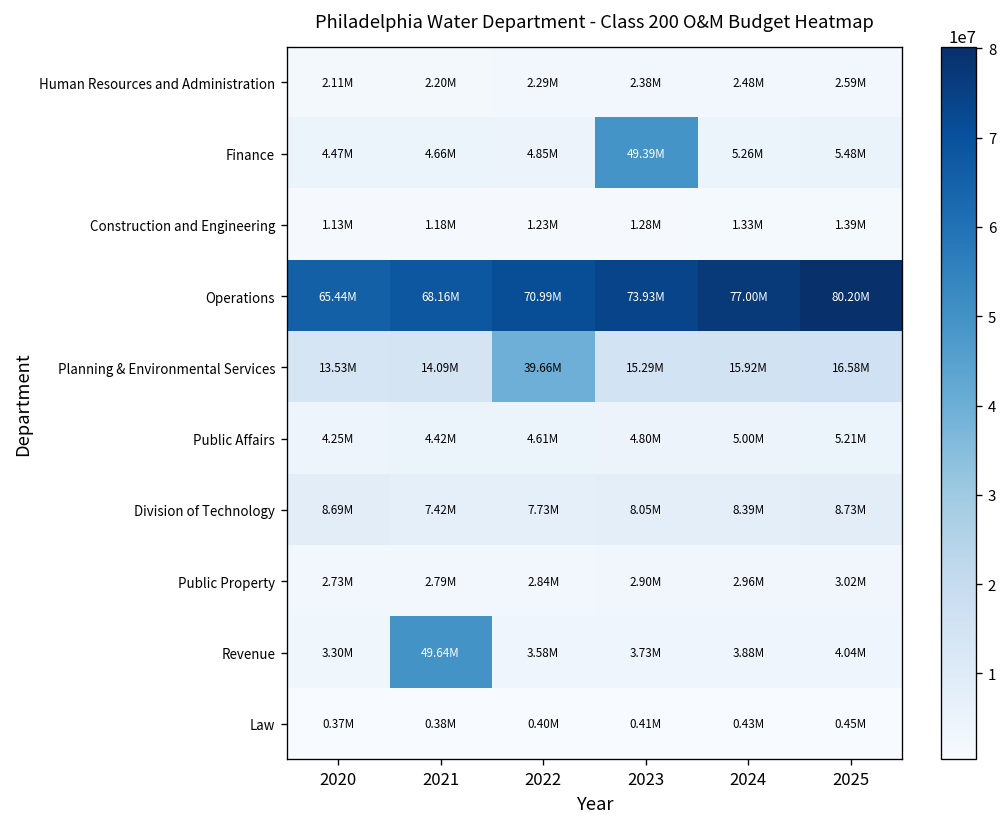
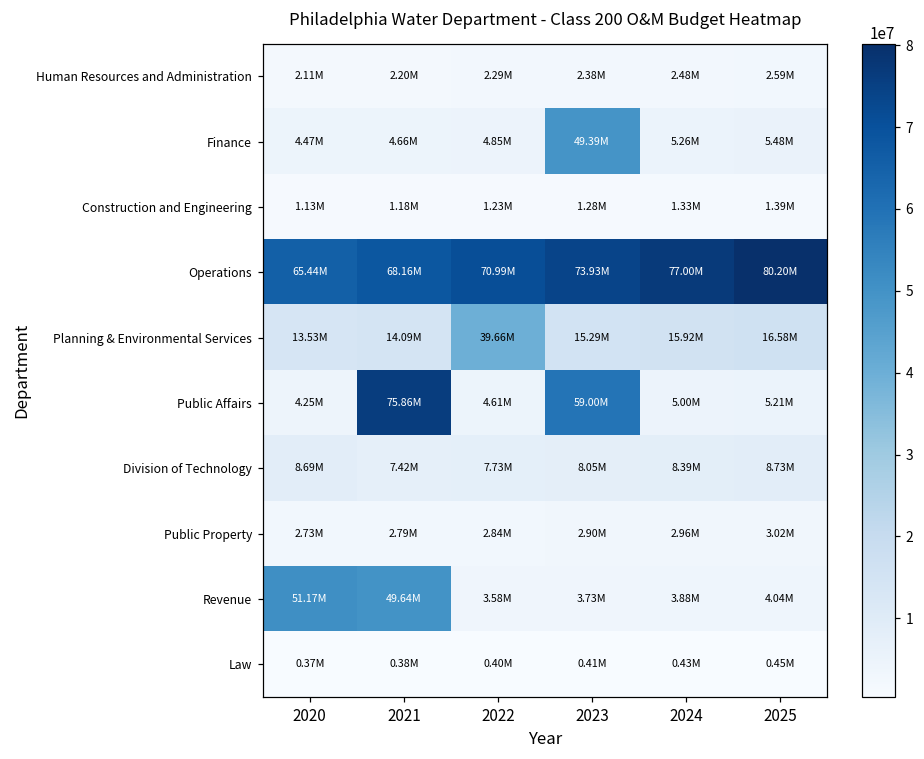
Public Affairs, 2021: 4.42M -> 75.86M
Public Affairs, 2023: 4.80M -> 59.00M
Revenue, 2020: 3.30M -> 51.17M
